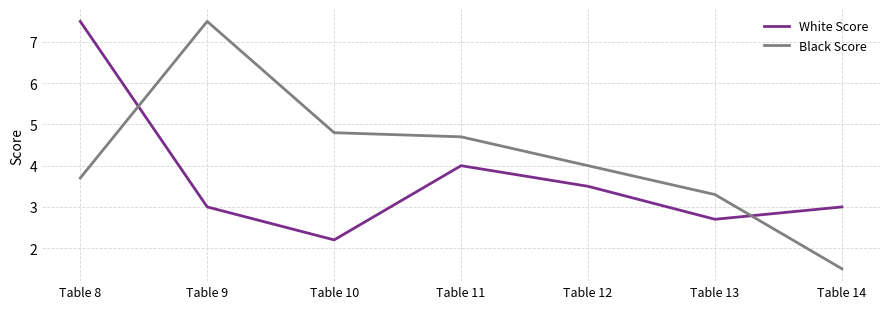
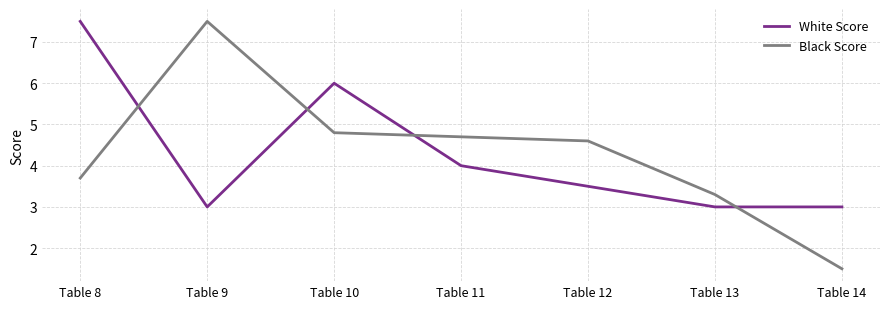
White Score, Table 10: 2.2 -> 6.0
Black Score, Table 12: 4.0 -> 4.6
White Score, Table 13: 2.7 -> 3.0
